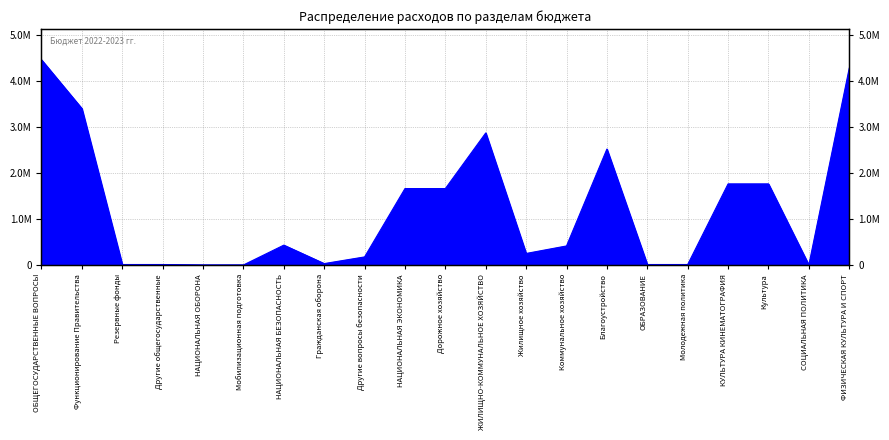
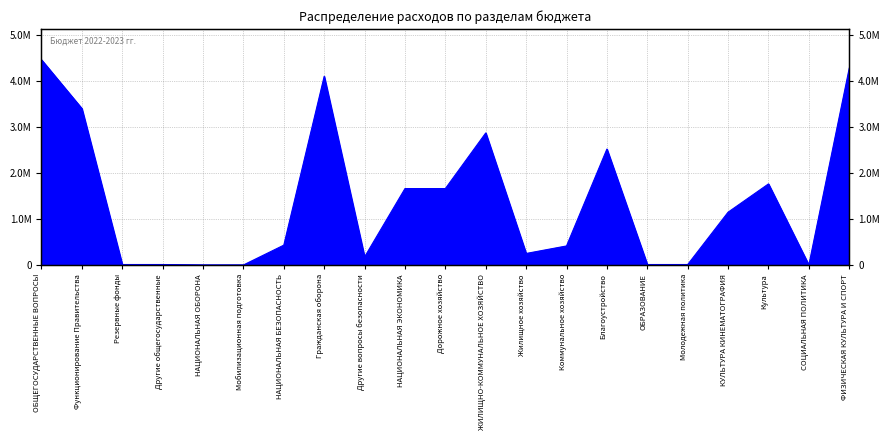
Гражданская оборона: 0 -> 4100000
КУЛЬТУРА КИНЕМАТОГРАФИЯ: 1800000 -> 1100000
